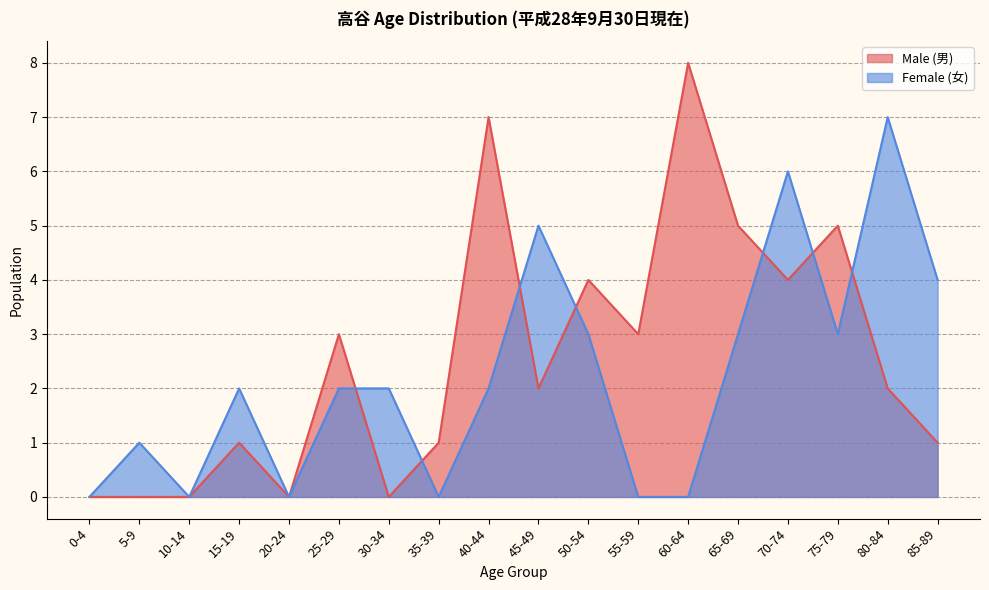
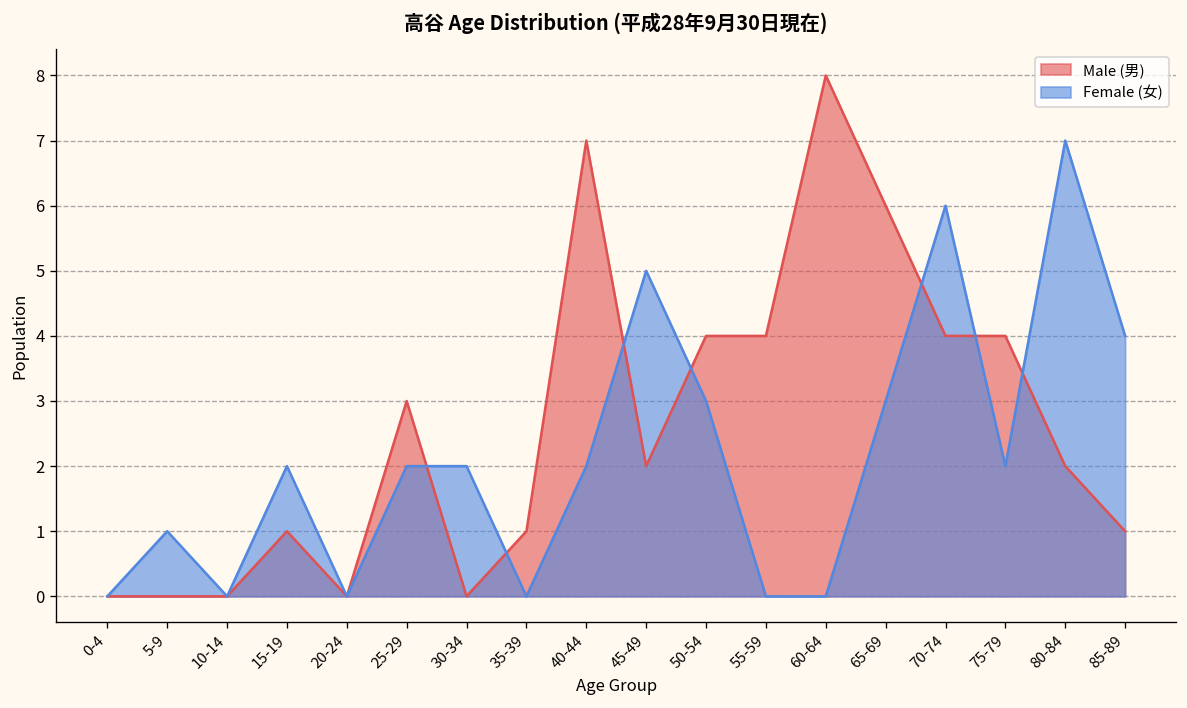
Male (男), 55-59: 3 -> 4
Male (男), 65-69: 5 -> 6
Male (男), 75-79: 5 -> 4
Female (女), 75-79: 3 -> 2
